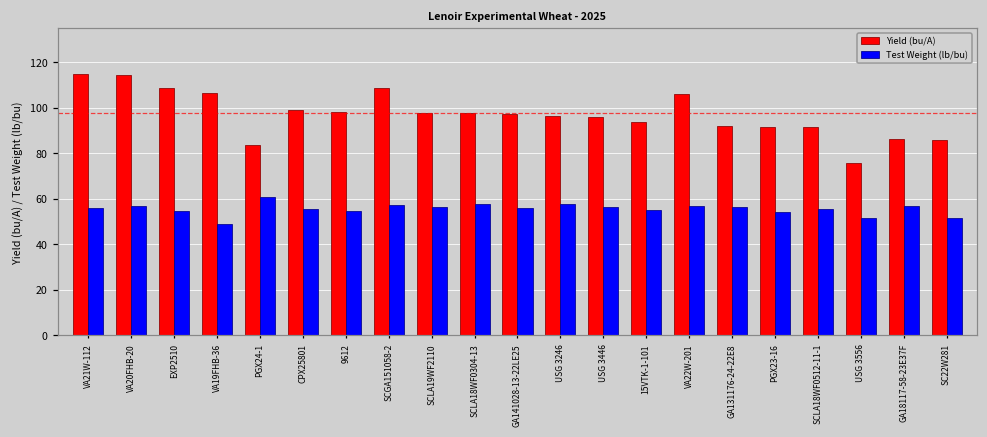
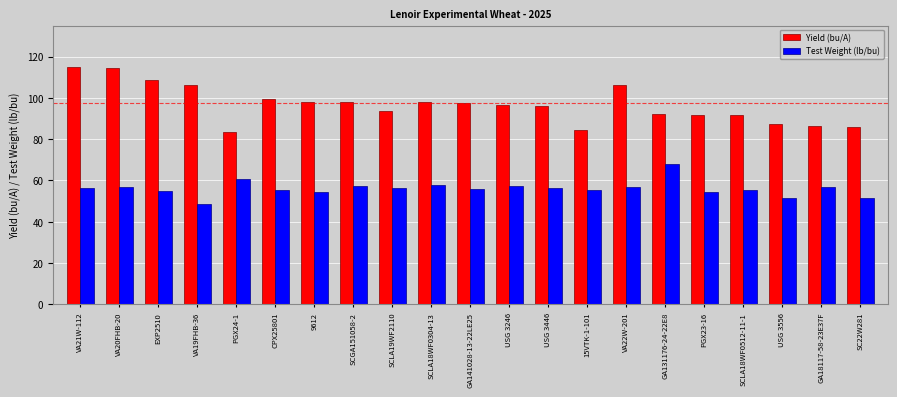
Yield (bu/A), SCGA151058-2: 109 -> 98
Yield (bu/A), SCLA19WF2110: 98 -> 94
Yield (bu/A), 15VTK-1-101: 94 -> 84
Test Weight (lb/bu), GA131176-24-22E8: 56 -> 68
Yield (bu/A), USG 3556: 76 -> 88
